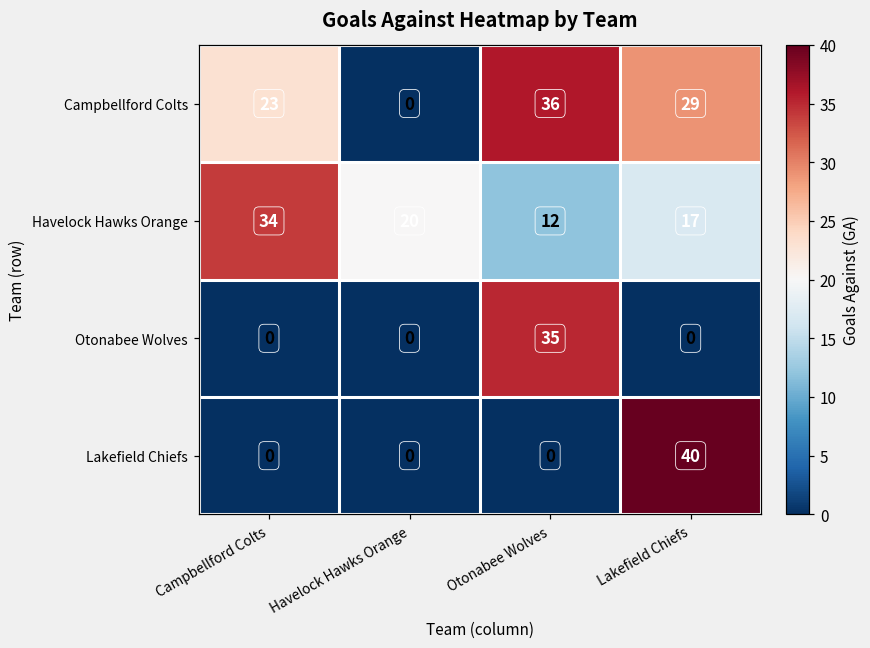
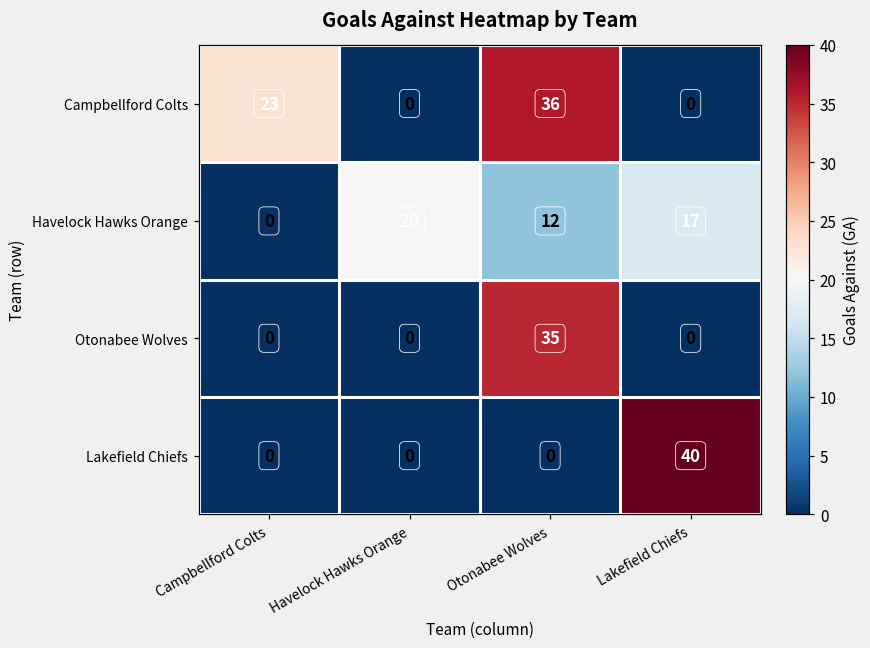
Campbellford Colts, Lakefield Chiefs: 29 -> 0
Havelock Hawks Orange, Campbellford Colts: 34 -> 0
